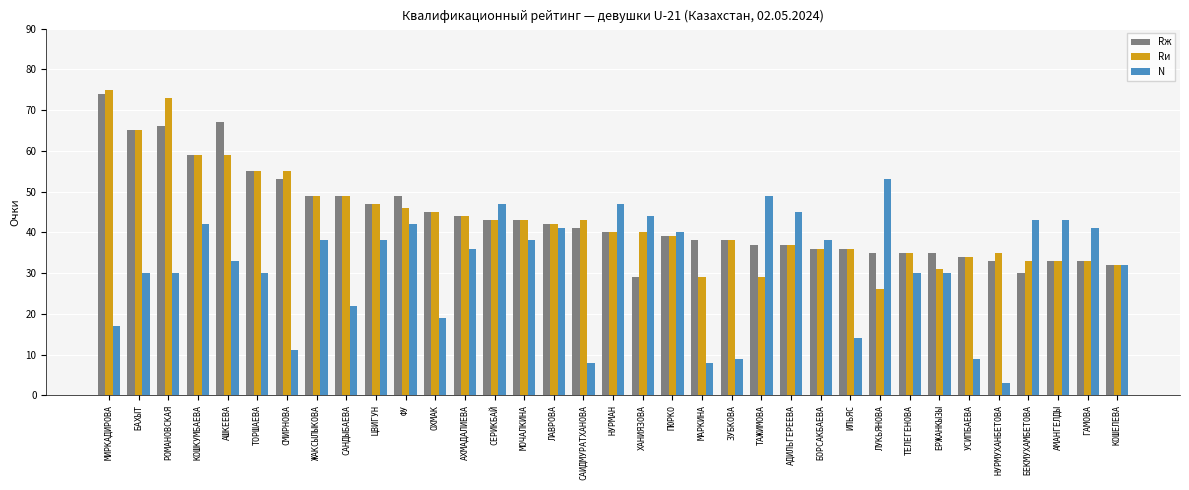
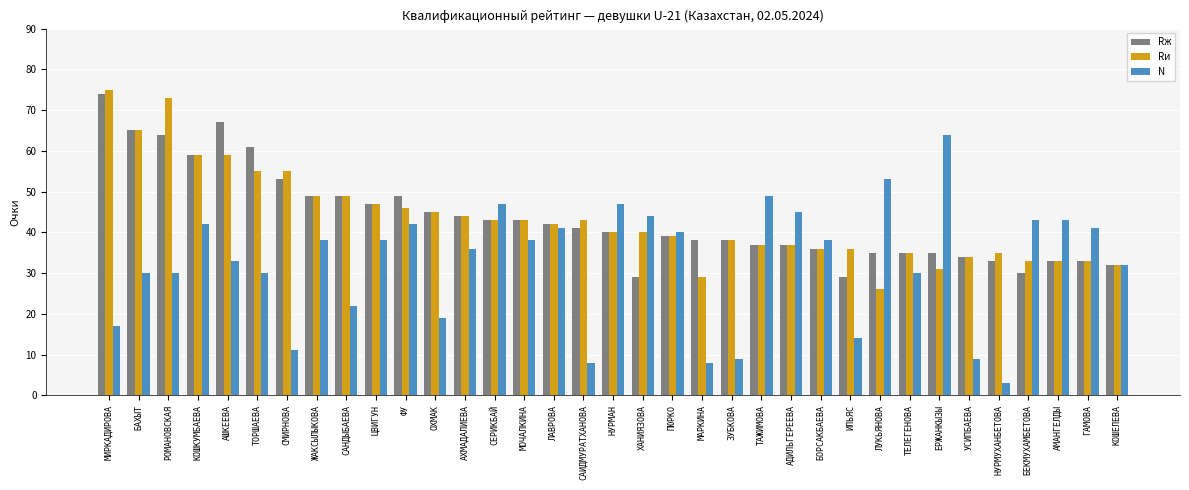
Rж, РОМАНОВСКАЯ: 66 -> 64
Rж, ТОРШАЕВА: 55 -> 61
Rи, ТАЖИМОВА: 29 -> 37
Rж, ИЛЬЯС: 36 -> 29
N, ЕРЖАНКЫЗЫ: 30 -> 64
